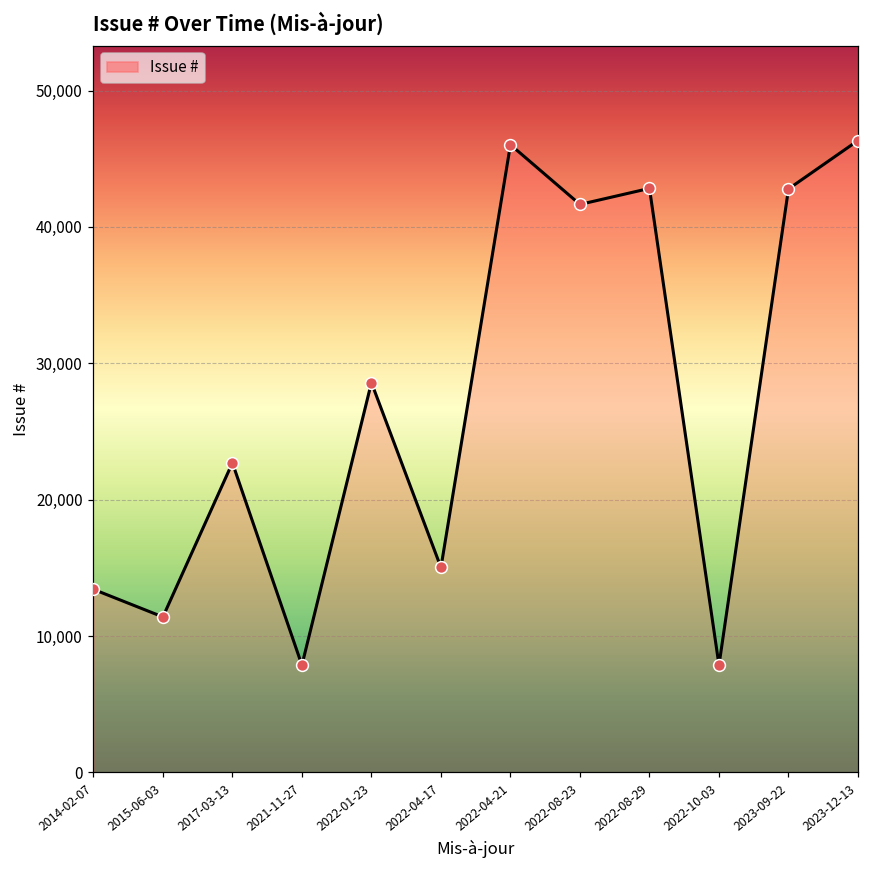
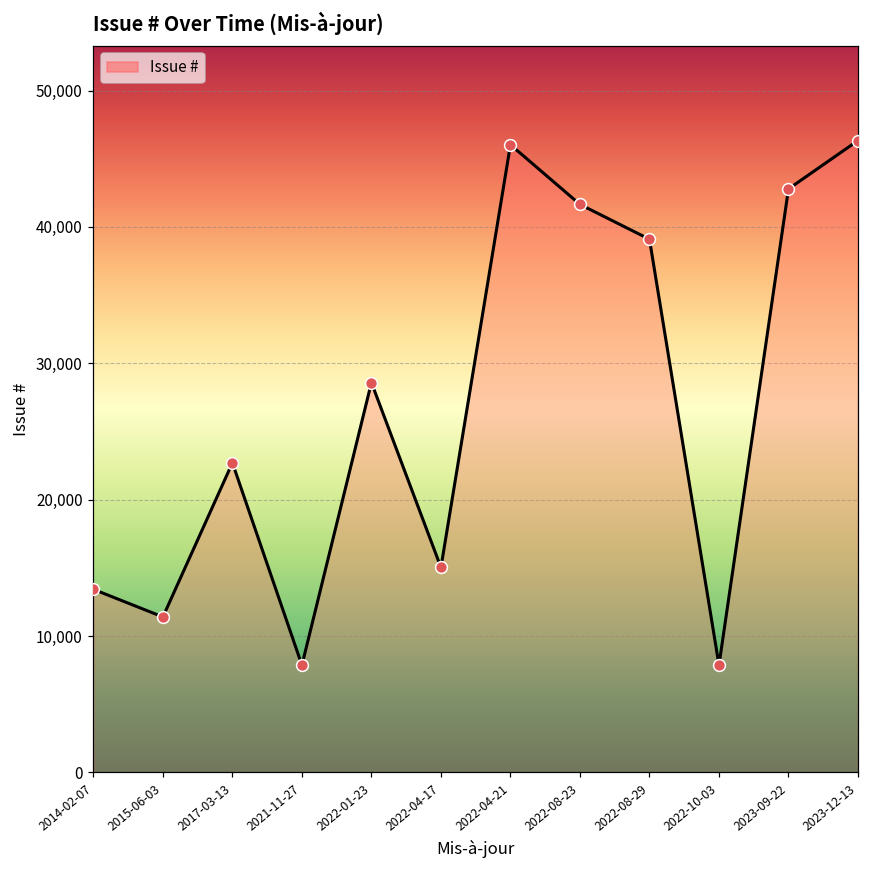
2022-08-29: 42,800 -> 39,100
